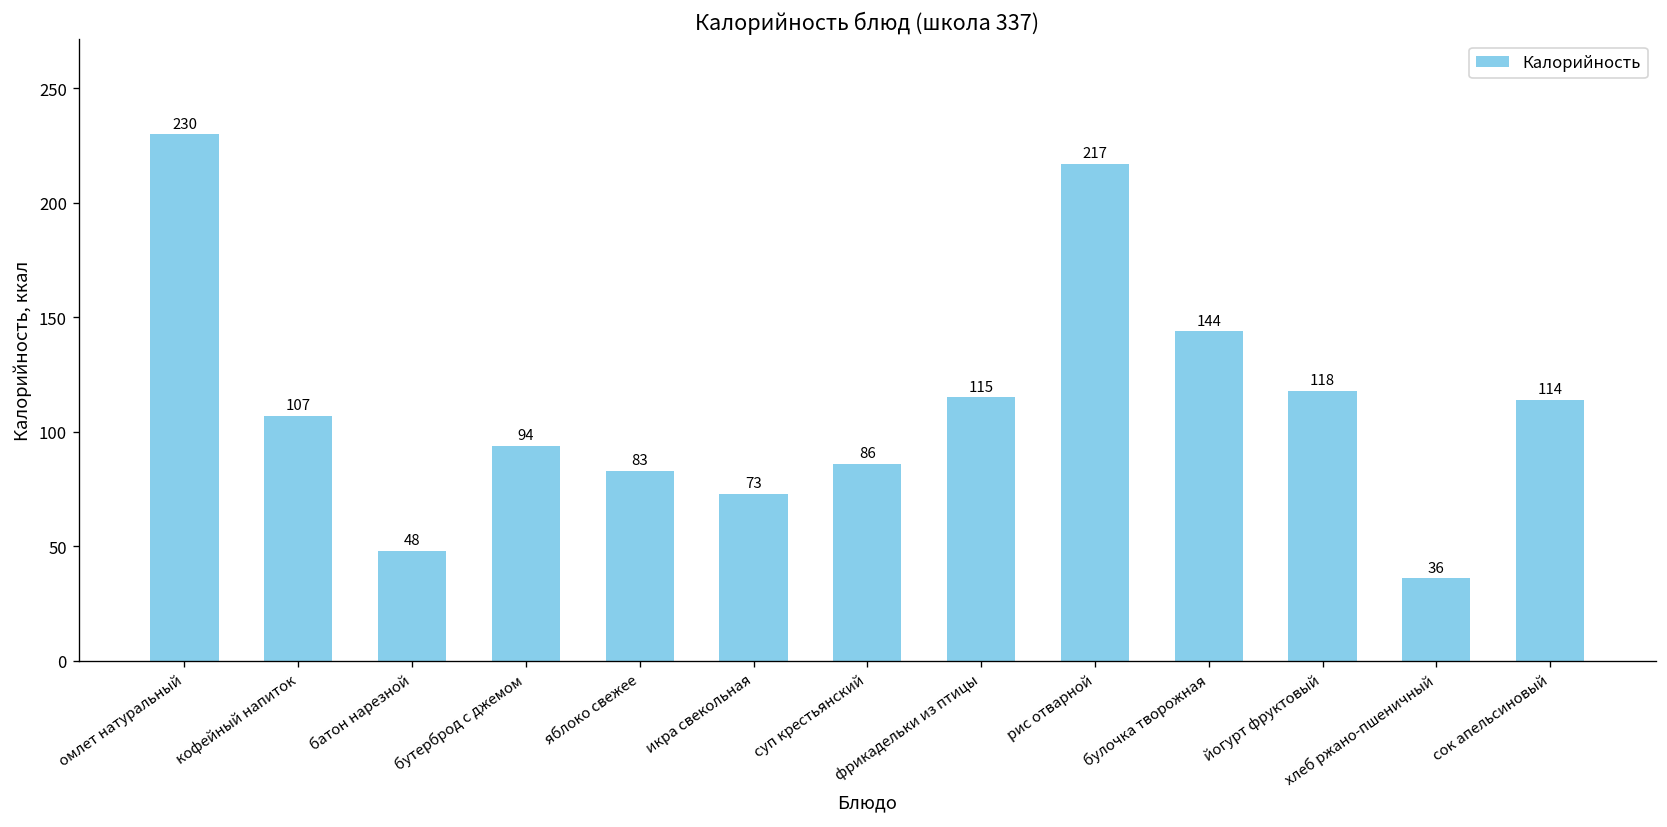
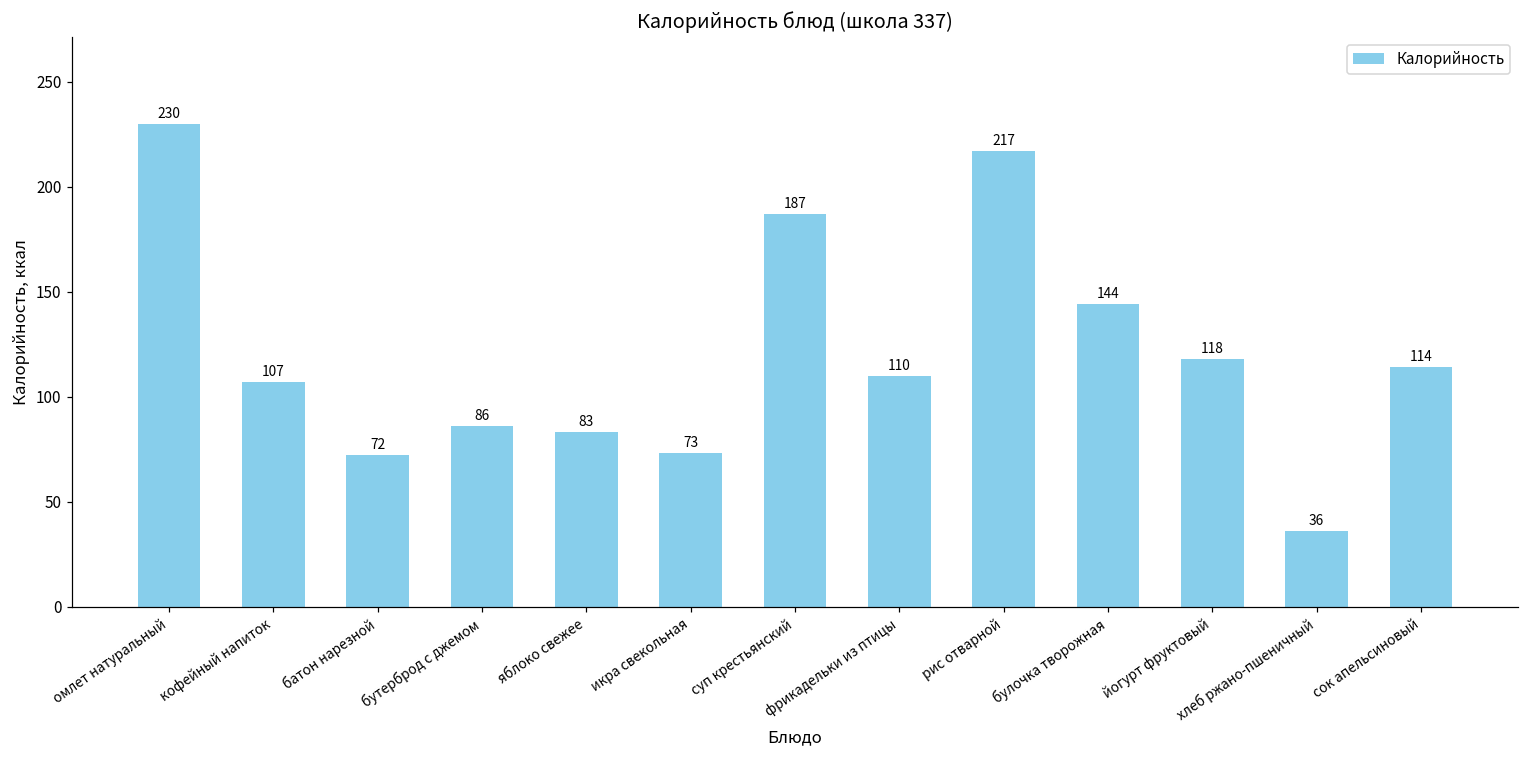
батон нарезной: 48 -> 72
бутерброд с джемом: 94 -> 86
суп крестьянский: 86 -> 187
фрикадельки из птицы: 115 -> 110
